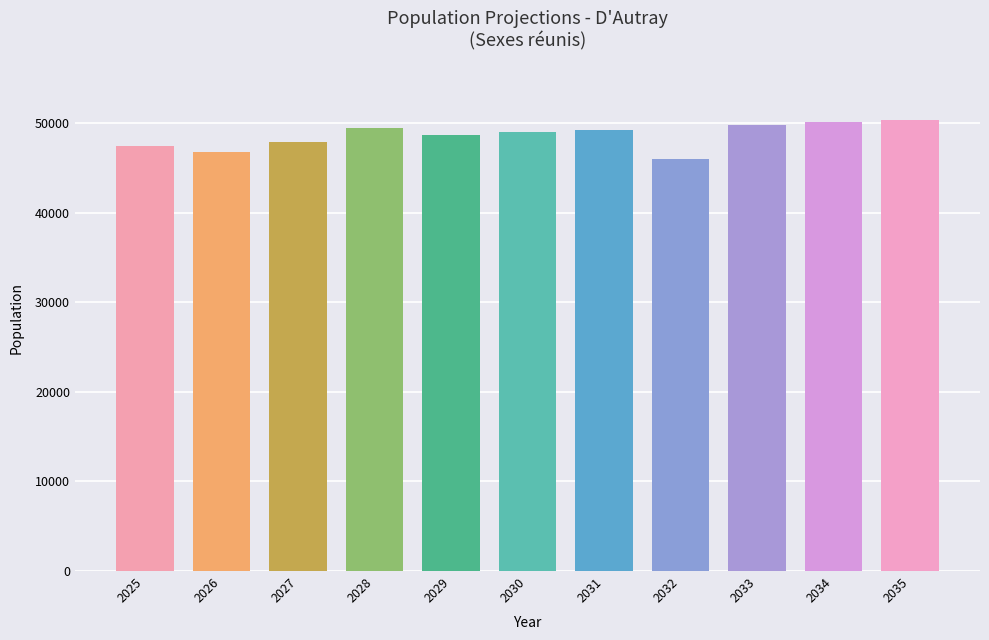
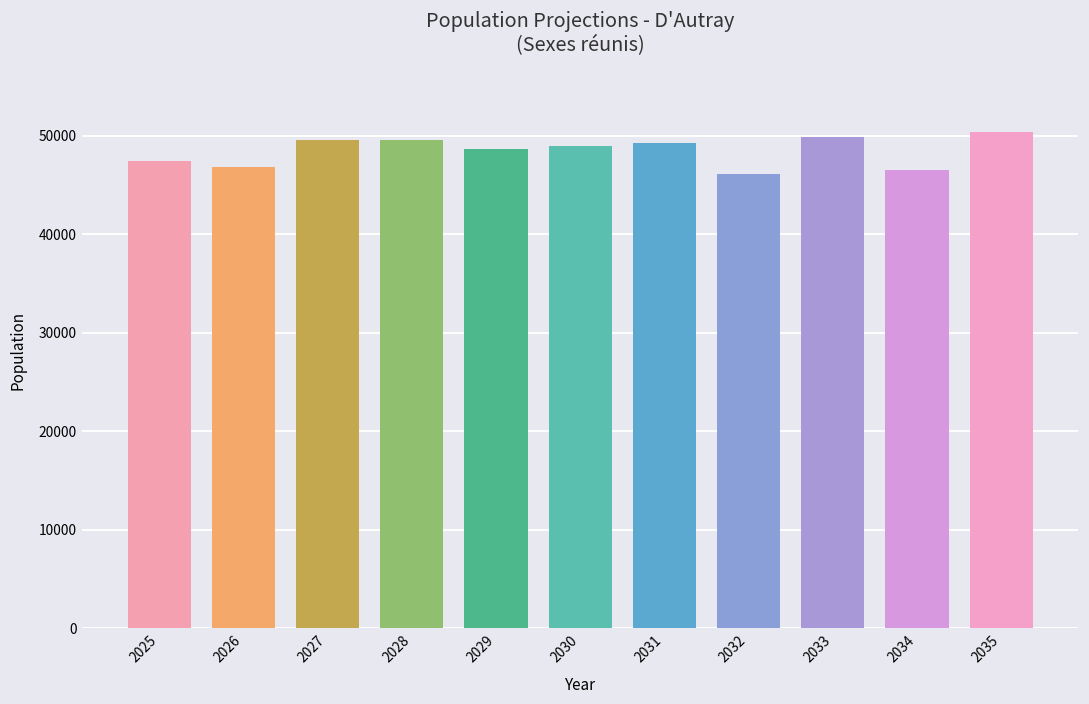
2027: 48000 -> 50000
2034: 50000 -> 47000
